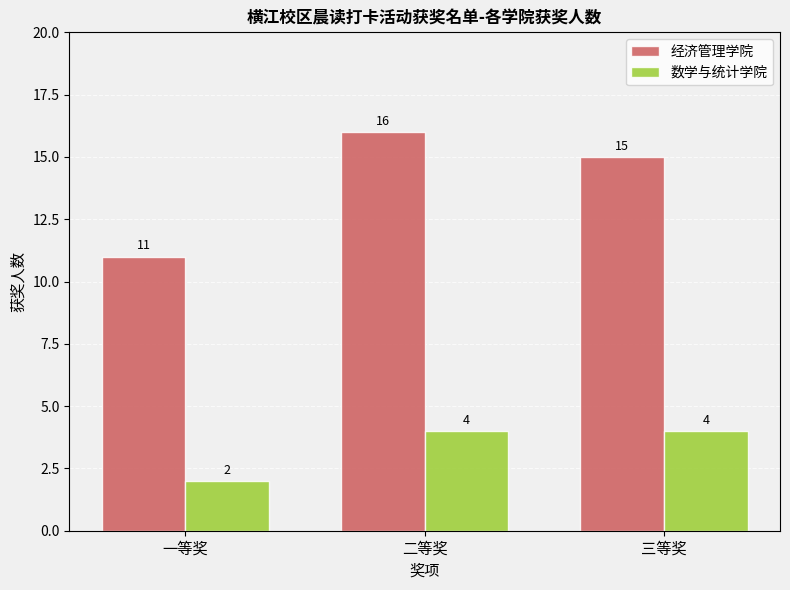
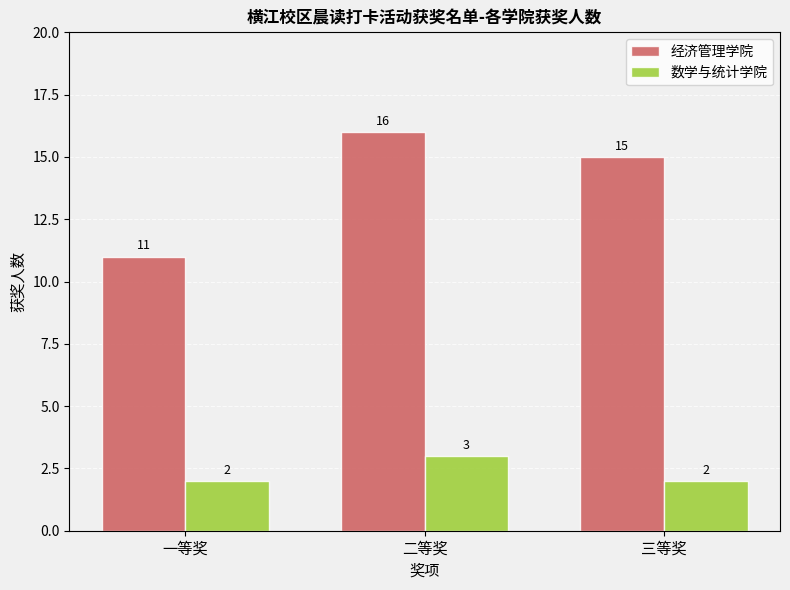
数学与统计学院, 二等奖: 4 -> 3
数学与统计学院, 三等奖: 4 -> 2
